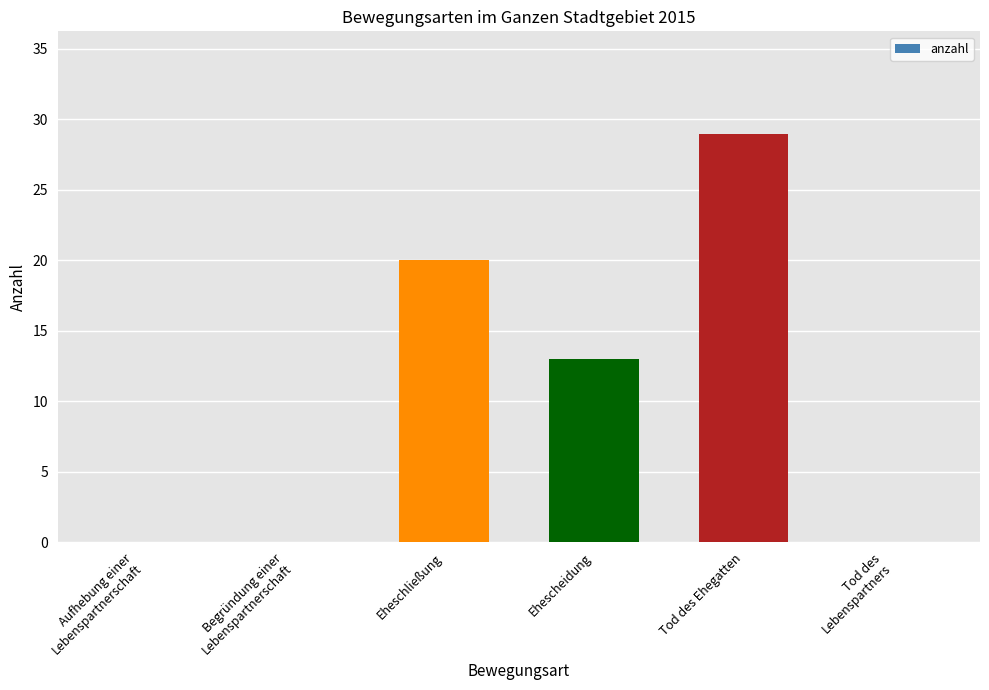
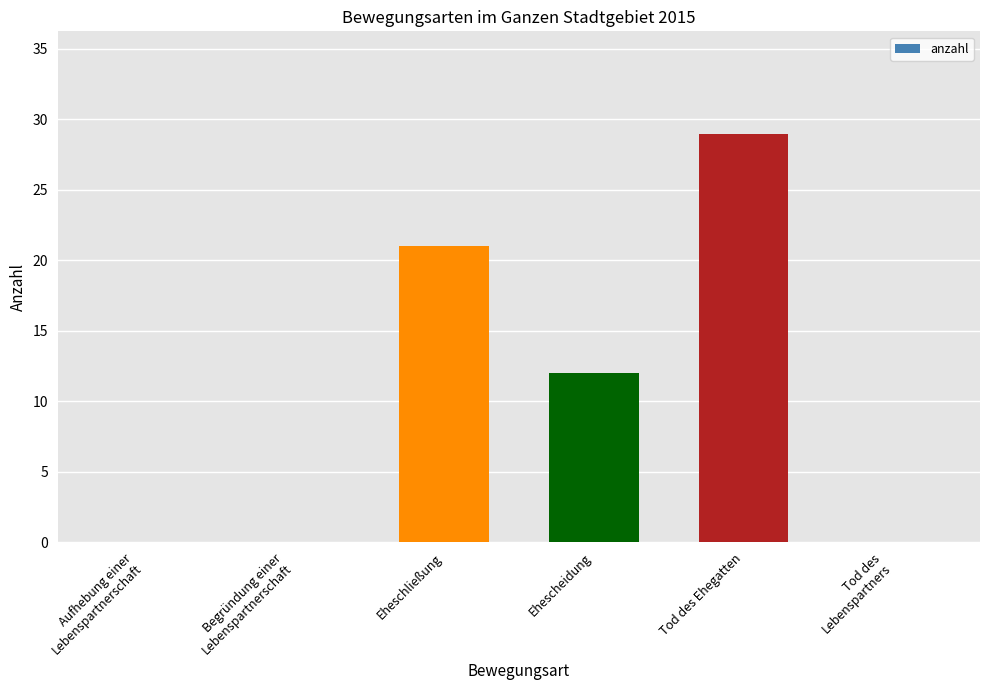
Eheschließung: 20 -> 21
Ehescheidung: 13 -> 12
